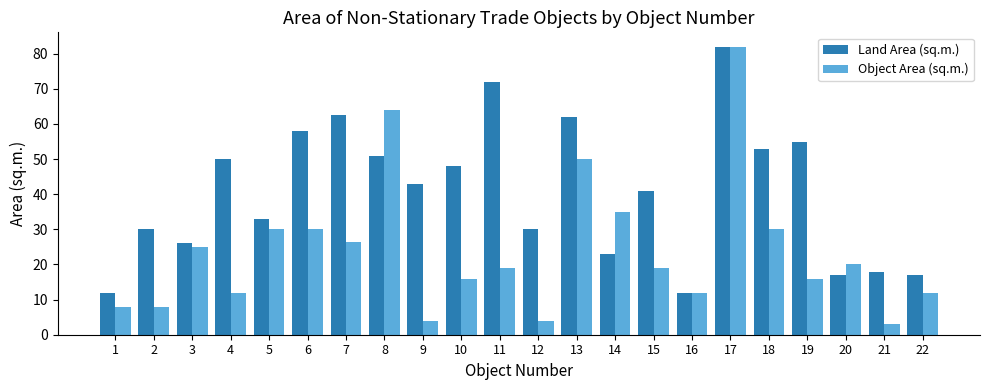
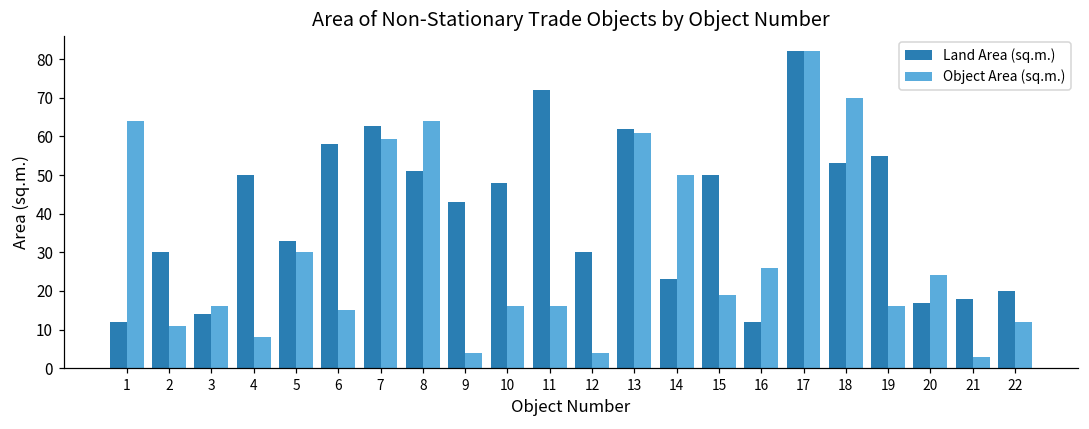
Object Area (sq.m.), 1: 8 -> 64
Object Area (sq.m.), 2: 8 -> 11
Land Area (sq.m.), 3: 26 -> 14
Object Area (sq.m.), 3: 25 -> 16
Object Area (sq.m.), 4: 12 -> 8
Object Area (sq.m.), 6: 30 -> 15
Object Area (sq.m.), 7: 26 -> 59
Object Area (sq.m.), 11: 19 -> 16
Object Area (sq.m.), 13: 50 -> 61
Object Area (sq.m.), 14: 35 -> 50
Land Area (sq.m.), 15: 41 -> 50
Object Area (sq.m.), 16: 12 -> 26
Object Area (sq.m.), 18: 30 -> 70
Object Area (sq.m.), 20: 20 -> 24
Land Area (sq.m.), 22: 17 -> 20
